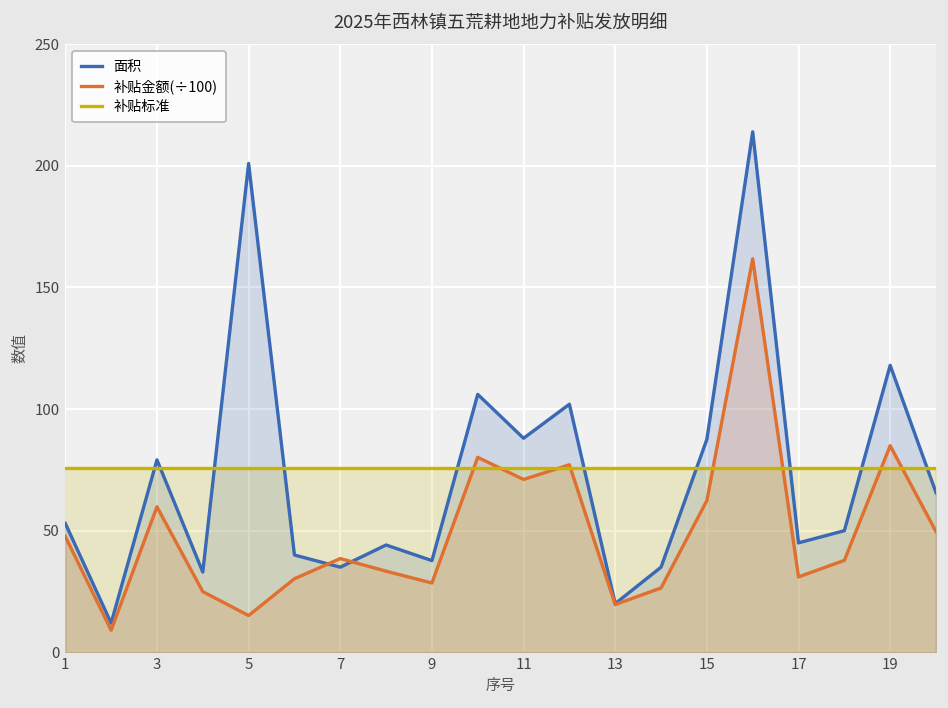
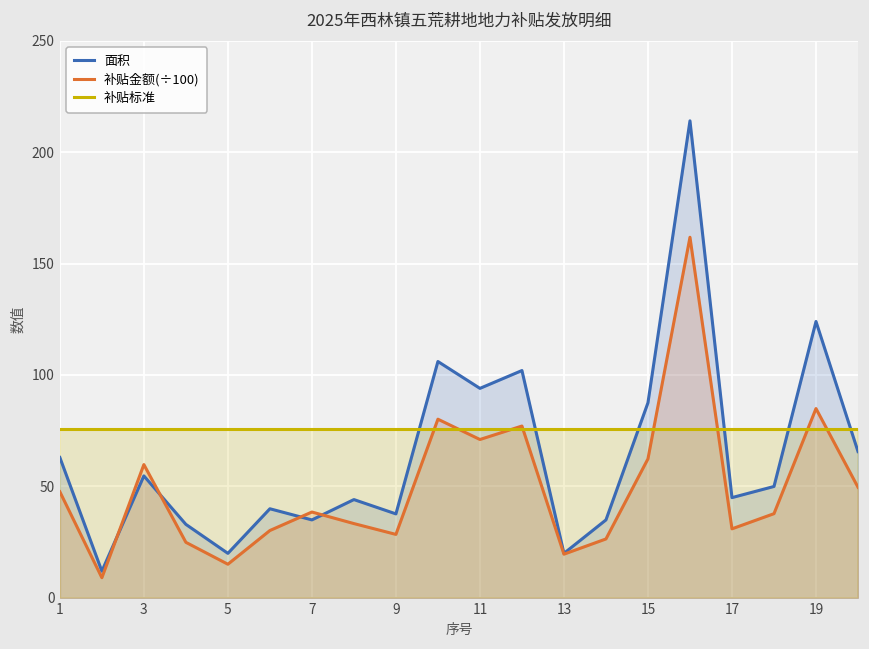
面积, 1: 53 -> 63
面积, 3: 79 -> 55
面积, 5: 201 -> 20
面积, 11: 88 -> 94
面积, 19: 118 -> 124
